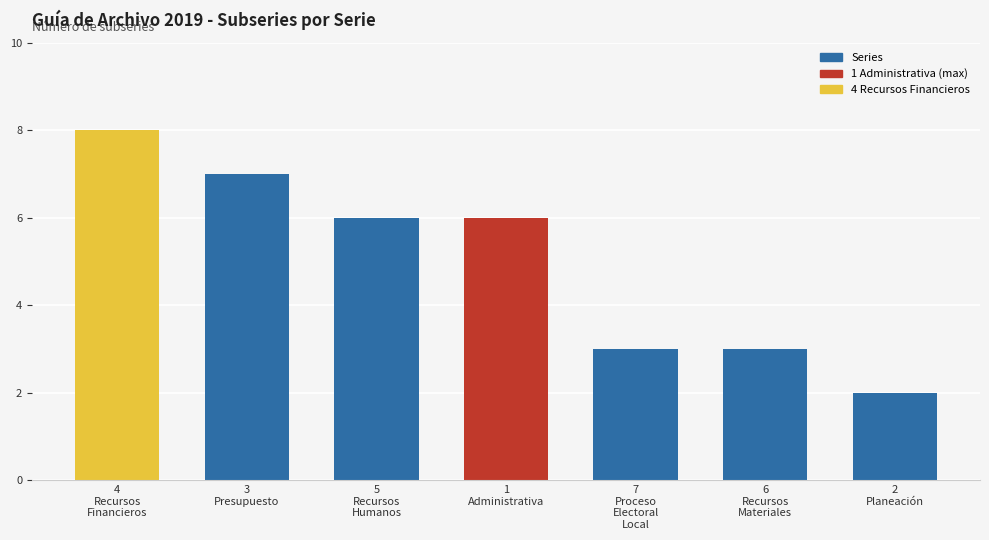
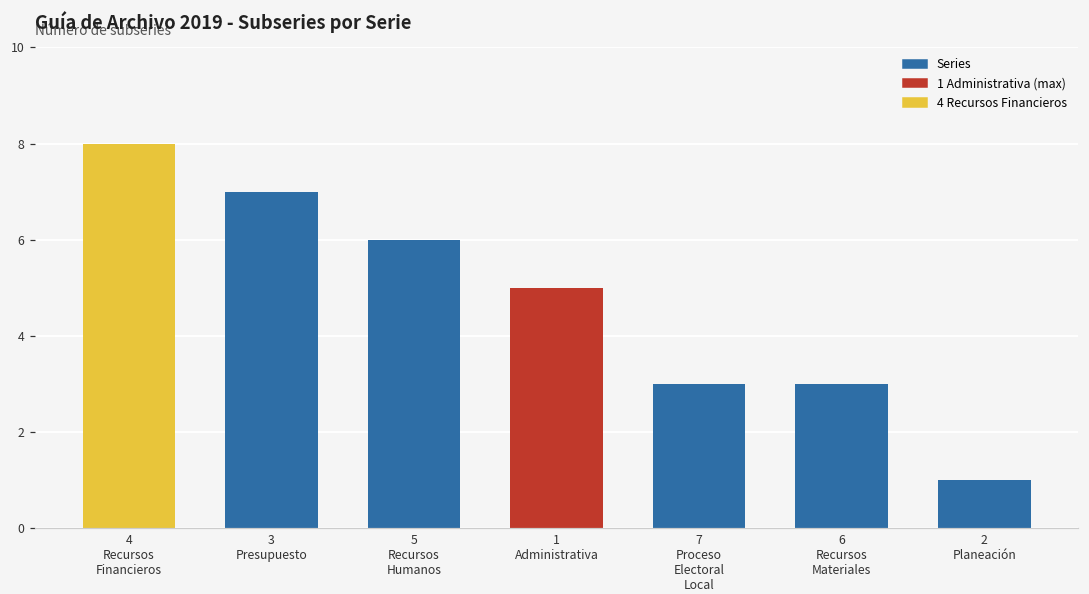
1 Administrativa: 6 -> 5
2 Planeación: 2 -> 1
